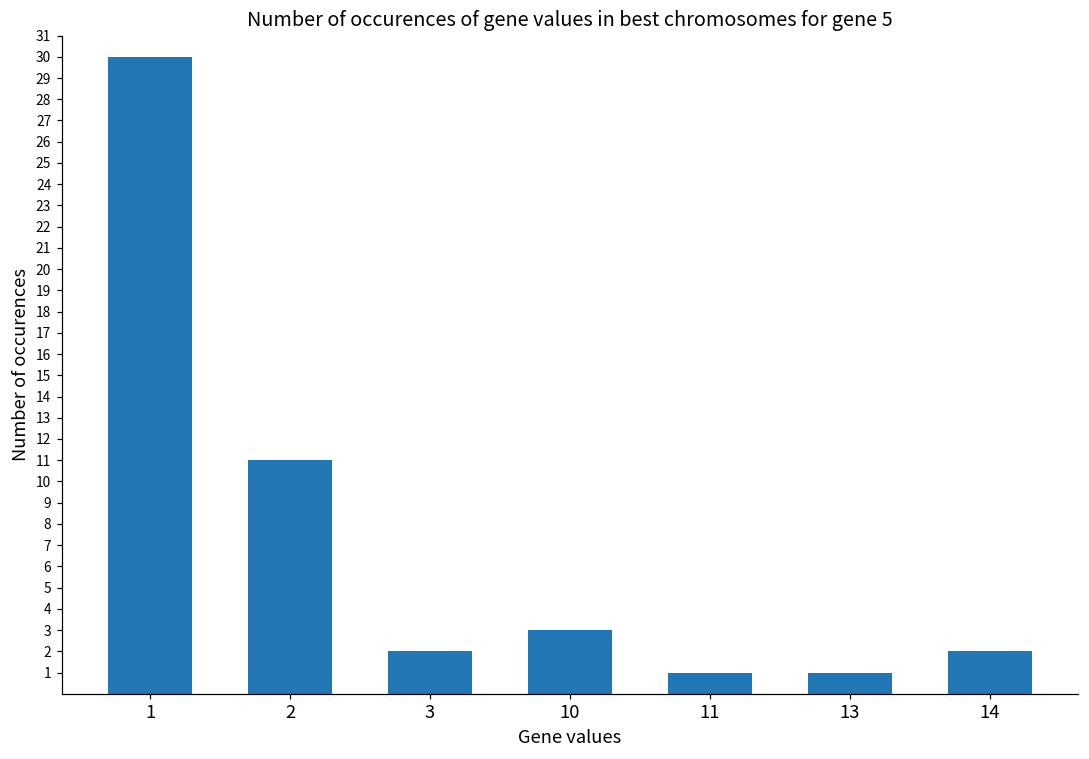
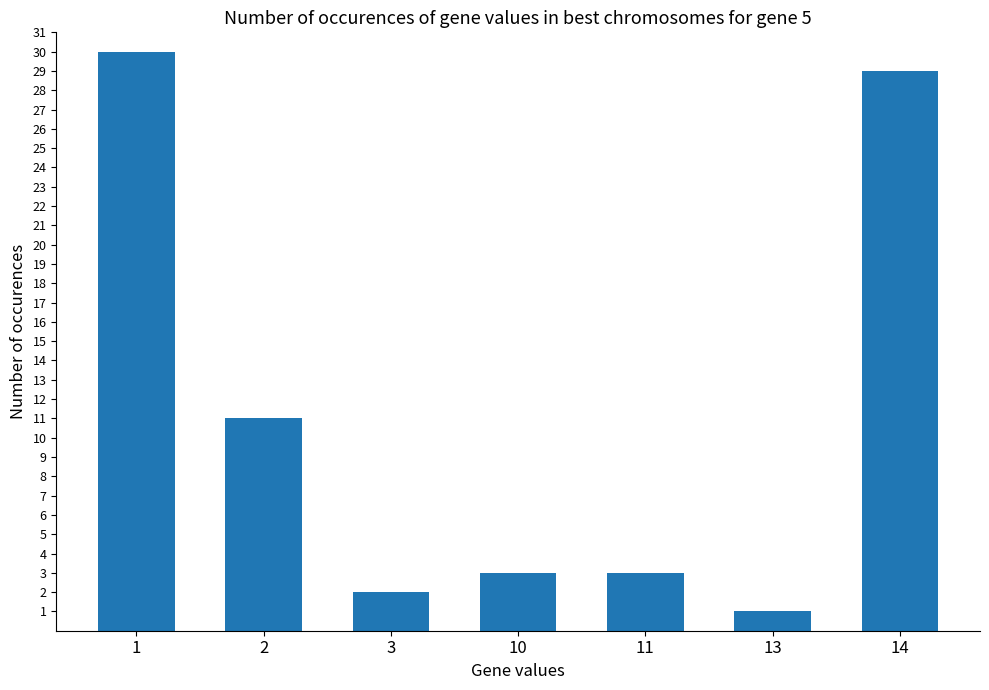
11: 1 -> 3
14: 2 -> 29
